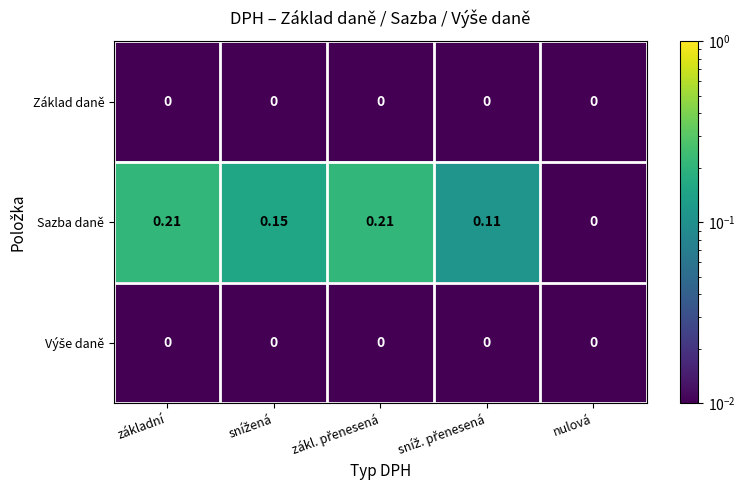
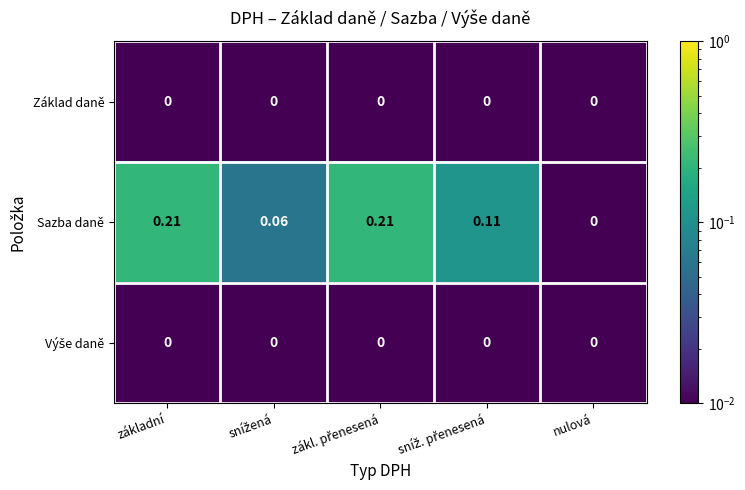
Sazba daně, snížená: 0.15 -> 0.06
